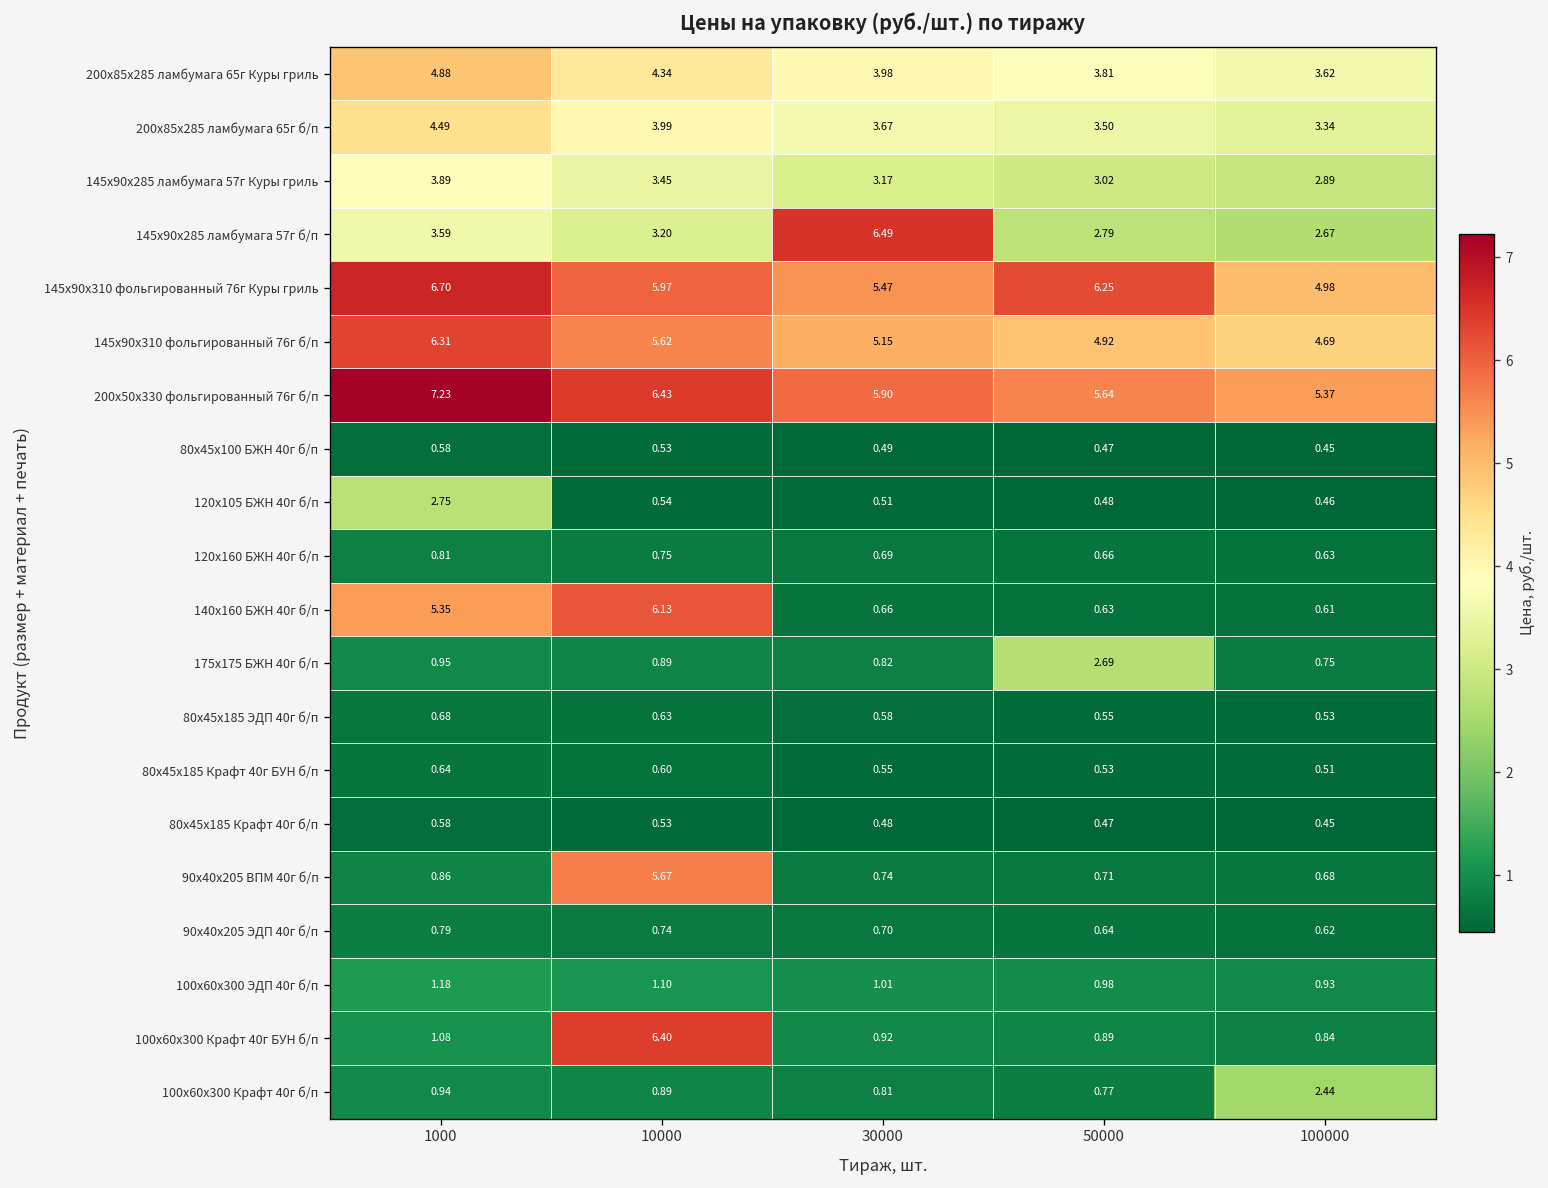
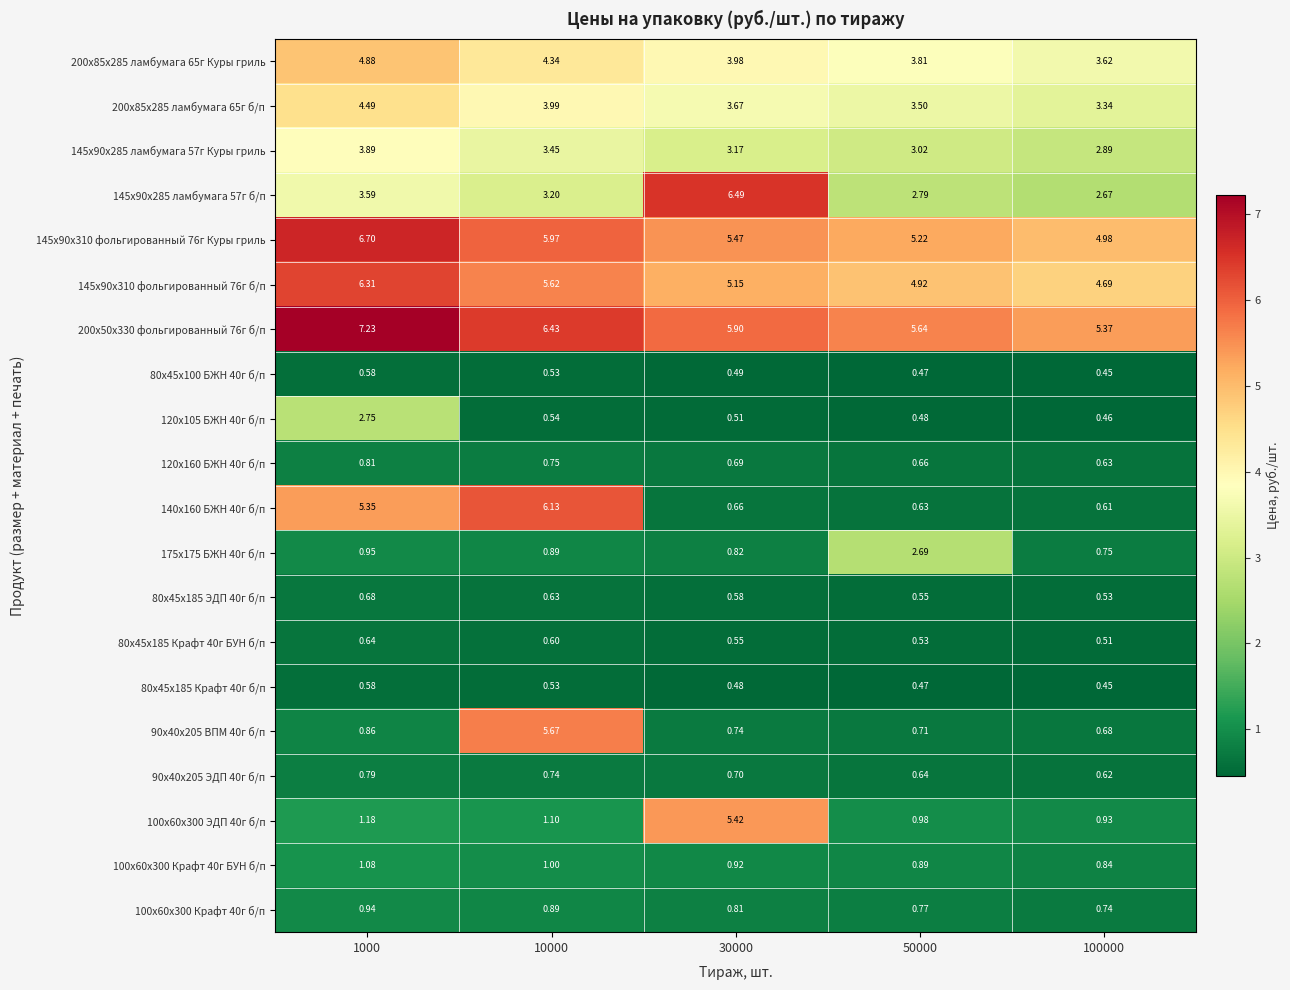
145х90х310 фольгированный 76г Куры гриль, 50000: 6.25 -> 5.22
100х60х300 ЭДП 40г б/п, 30000: 1.01 -> 5.42
100х60х300 Крафт 40г БУН б/п, 10000: 6.40 -> 1.00
100х60х300 Крафт 40г б/п, 100000: 2.44 -> 0.74
